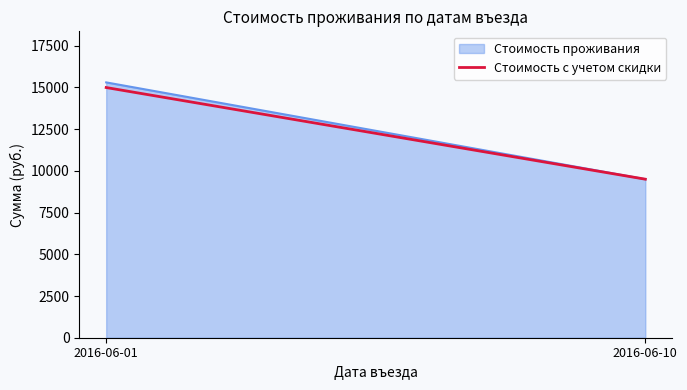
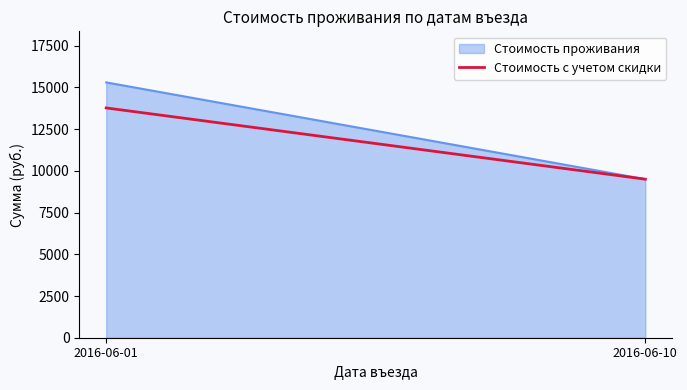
Стоимость с учетом скидки, 2016-06-01: 15000 -> 13800
